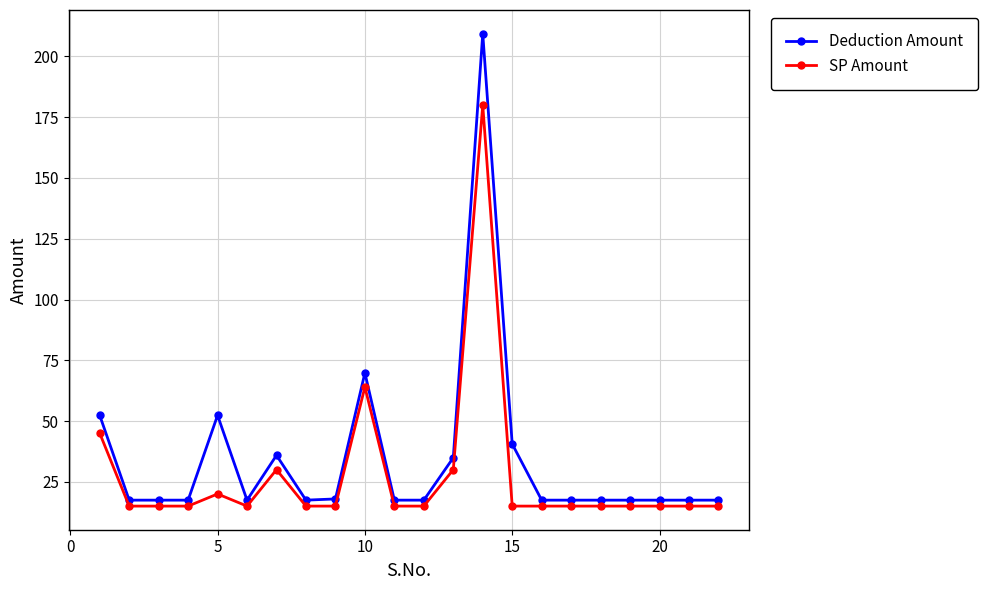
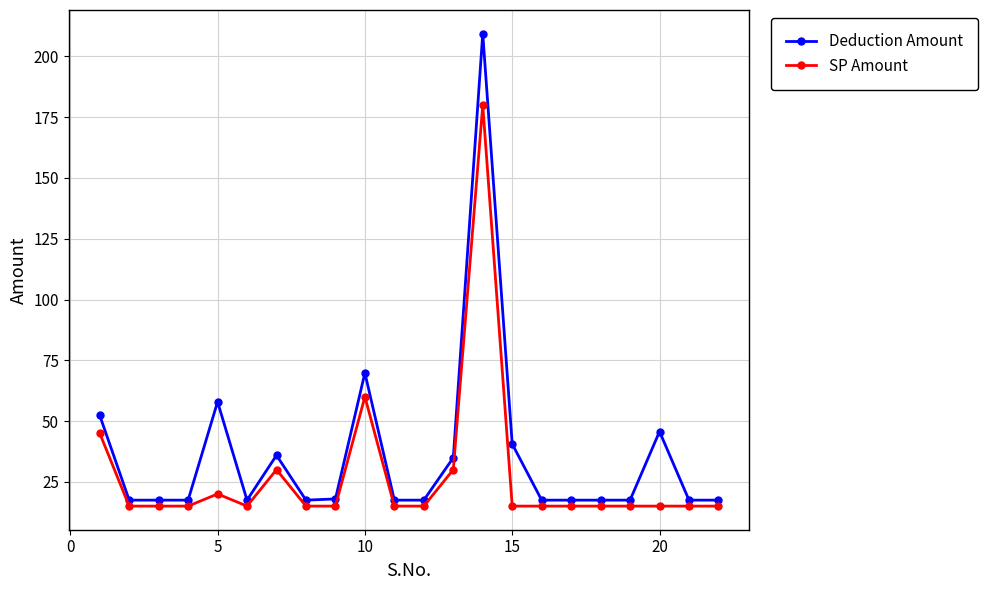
Deduction Amount, 5: 52 -> 58
SP Amount, 10: 64 -> 60
Deduction Amount, 20: 17 -> 46
